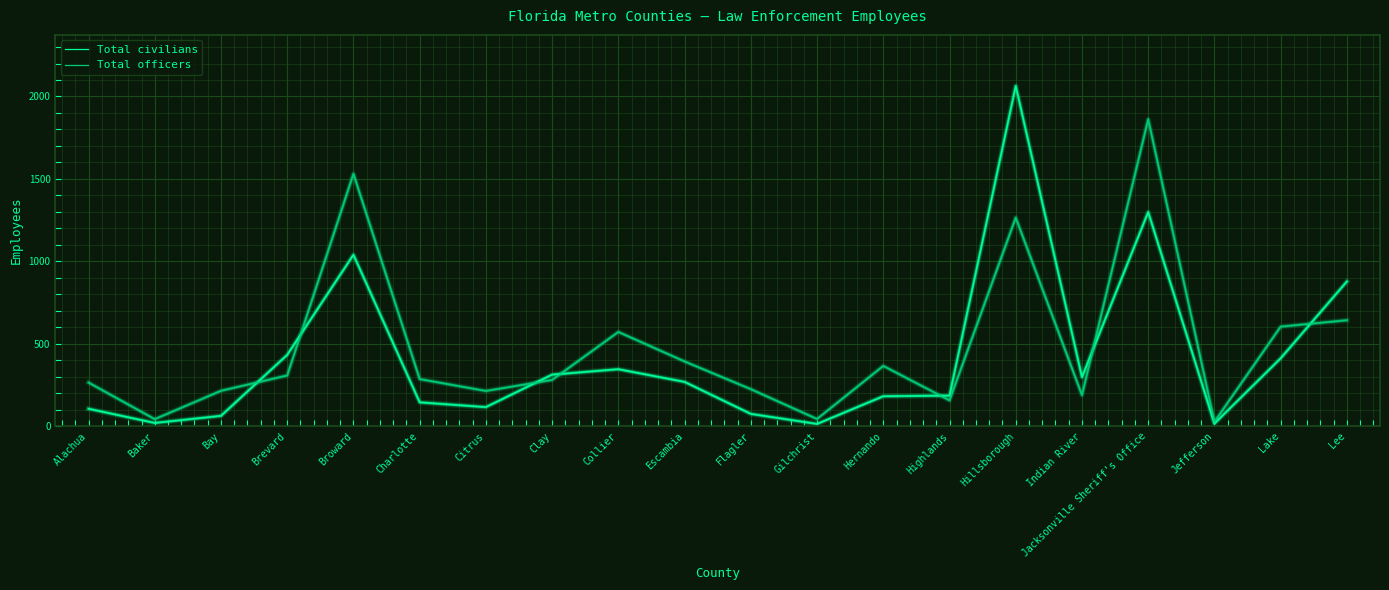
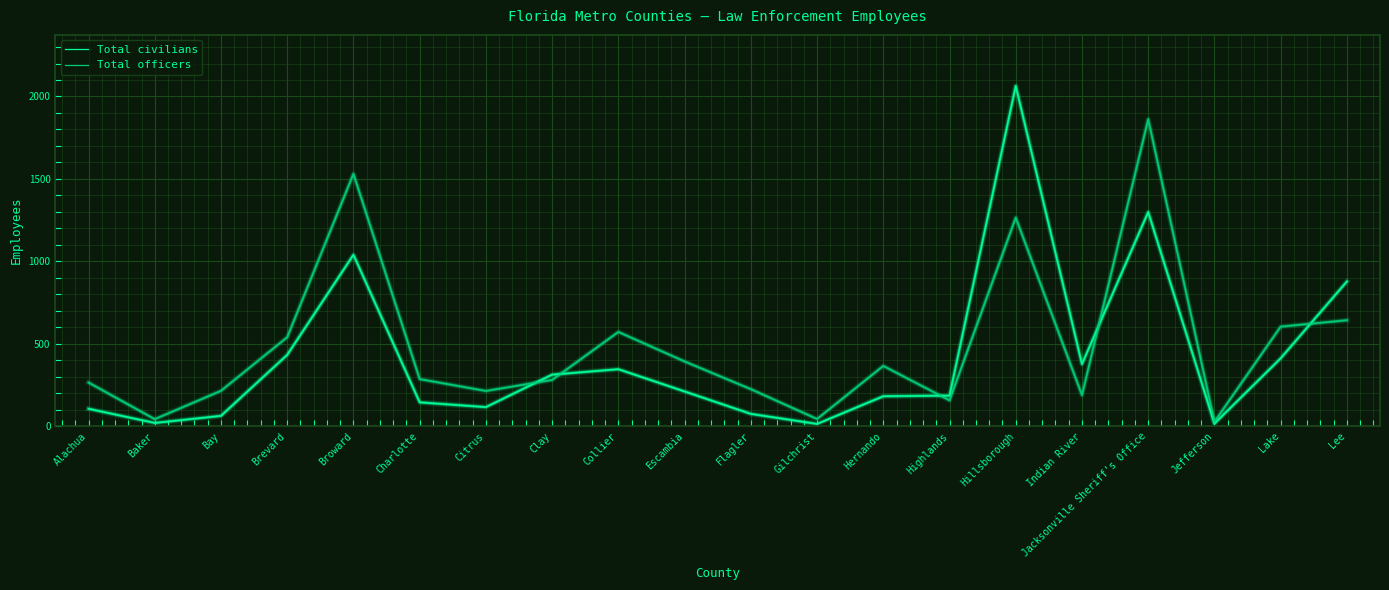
Total officers, Brevard: 310 -> 540
Total civilians, Escambia: 270 -> 210
Total civilians, Indian River: 300 -> 380
